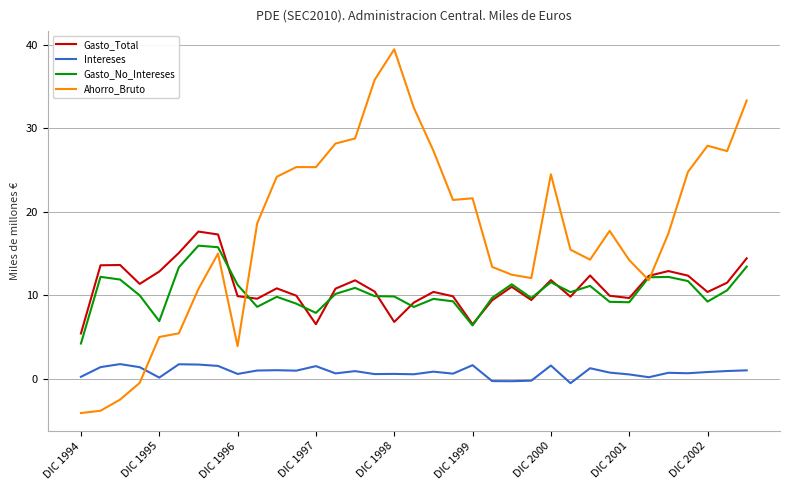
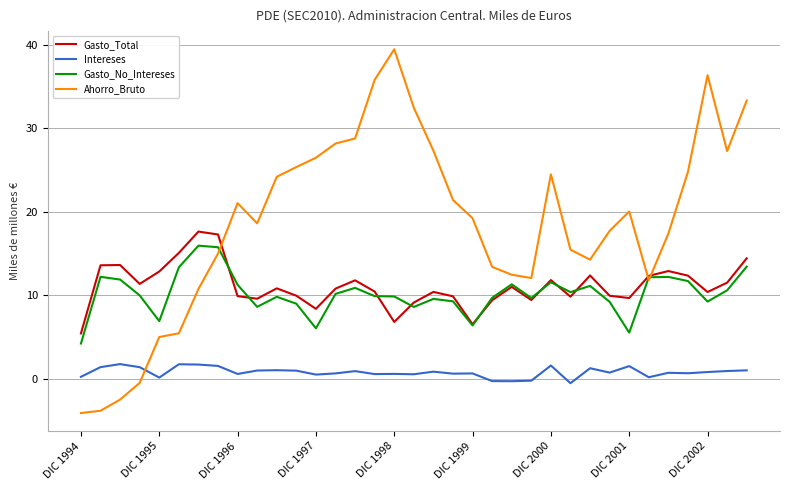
Ahorro_Bruto, DIC 1996: 4 -> 21
Gasto_Total, DIC 1997: 7 -> 8
Intereses, DIC 1997: 2 -> 0
Gasto_No_Intereses, DIC 1997: 8 -> 6
Ahorro_Bruto, DIC 1997: 25 -> 26
Intereses, DIC 1999: 2 -> 1
Ahorro_Bruto, DIC 1999: 22 -> 19
Intereses, DIC 2001: 1 -> 2
Gasto_No_Intereses, DIC 2001: 9 -> 6
Ahorro_Bruto, DIC 2001: 14 -> 20
Ahorro_Bruto, DIC 2002: 28 -> 36
